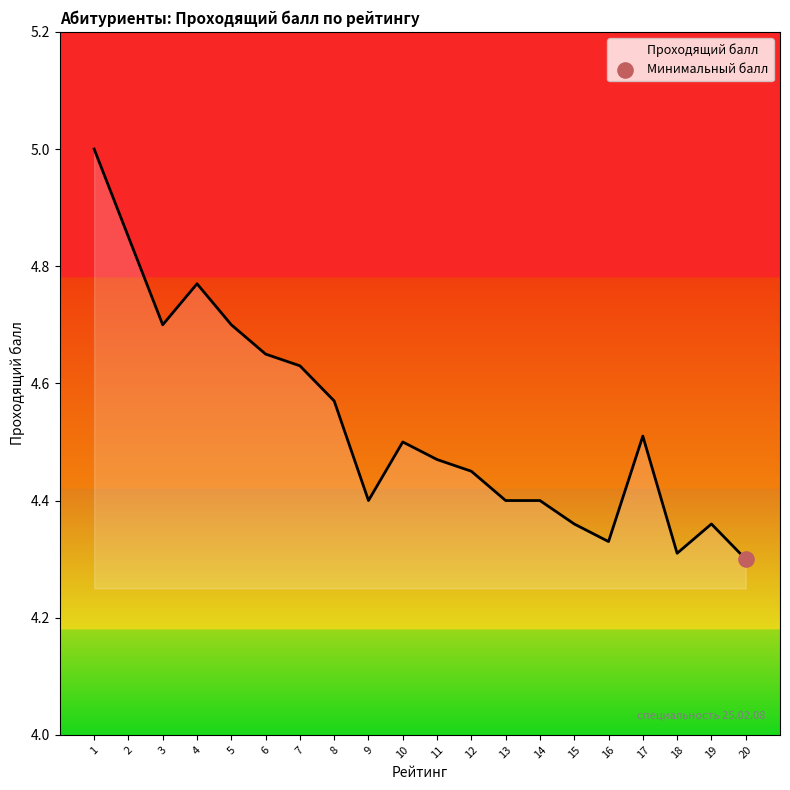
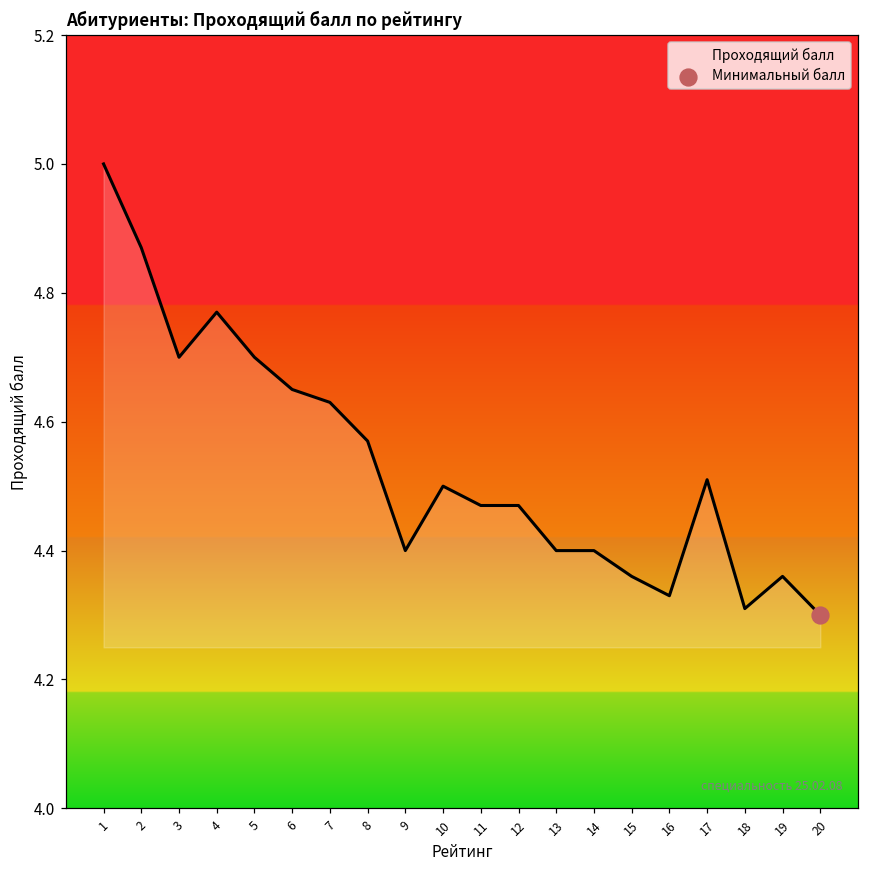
Проходящий балл, 2: 4.85 -> 4.87
Проходящий балл, 12: 4.45 -> 4.47
